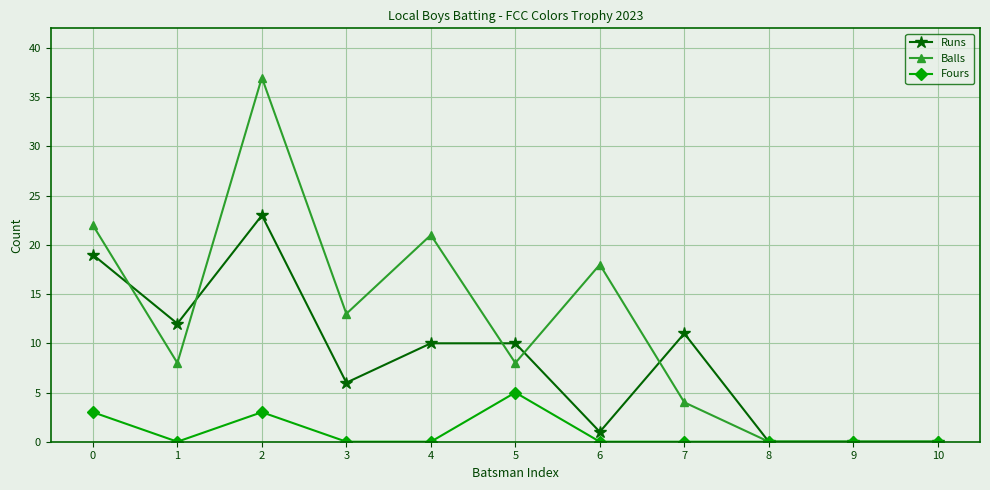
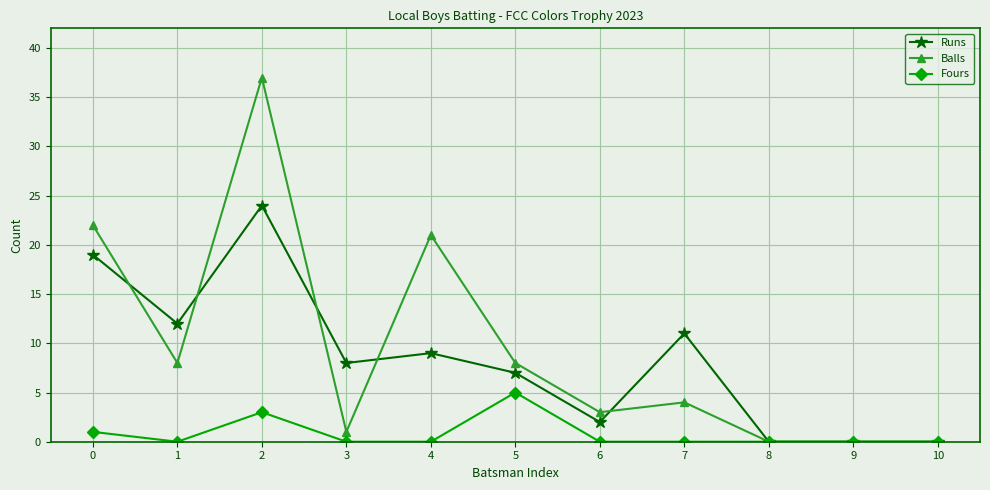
Fours, 0: 3 -> 1
Runs, 2: 23 -> 24
Runs, 3: 6 -> 8
Balls, 3: 13 -> 1
Runs, 4: 10 -> 9
Runs, 5: 10 -> 7
Runs, 6: 1 -> 2
Balls, 6: 18 -> 3
